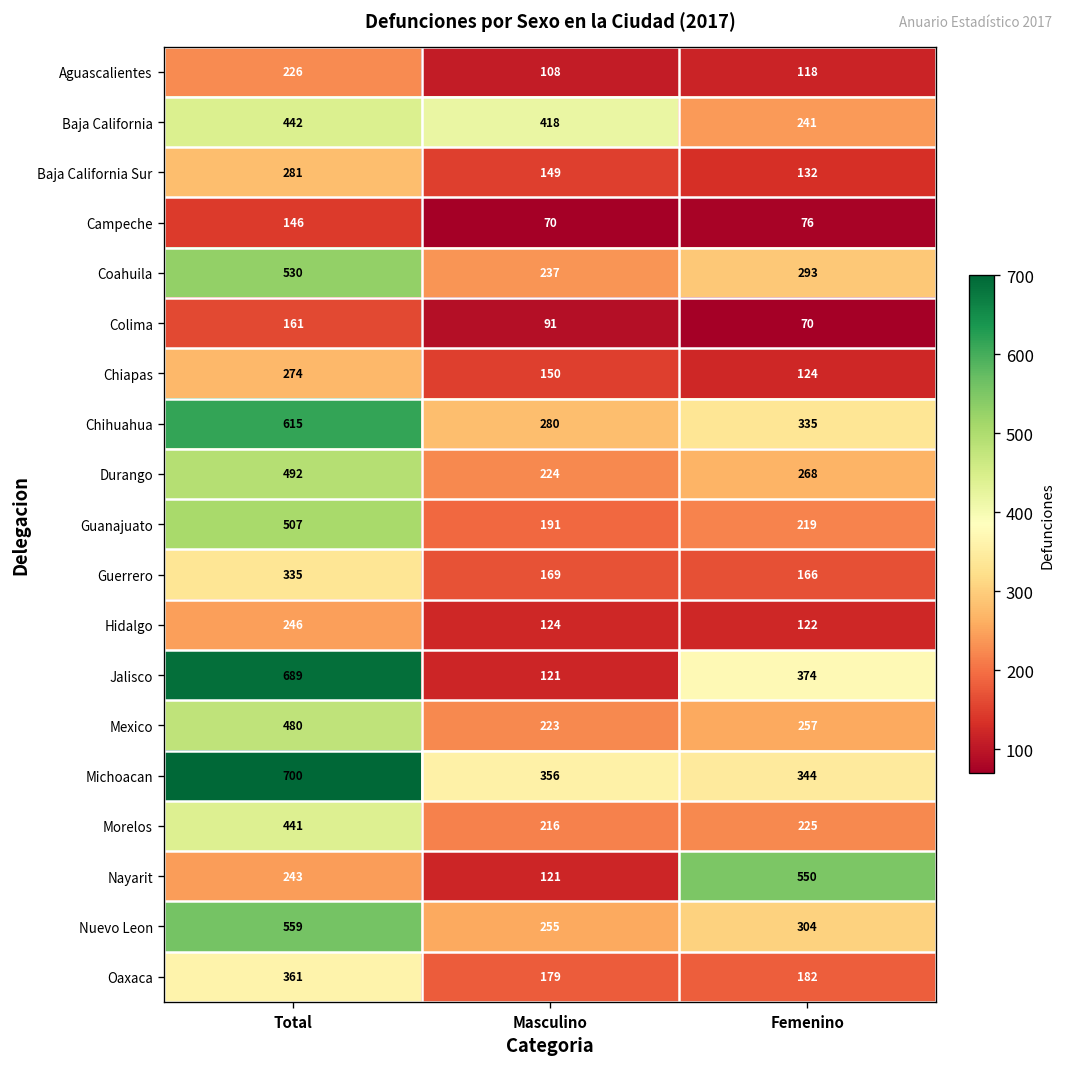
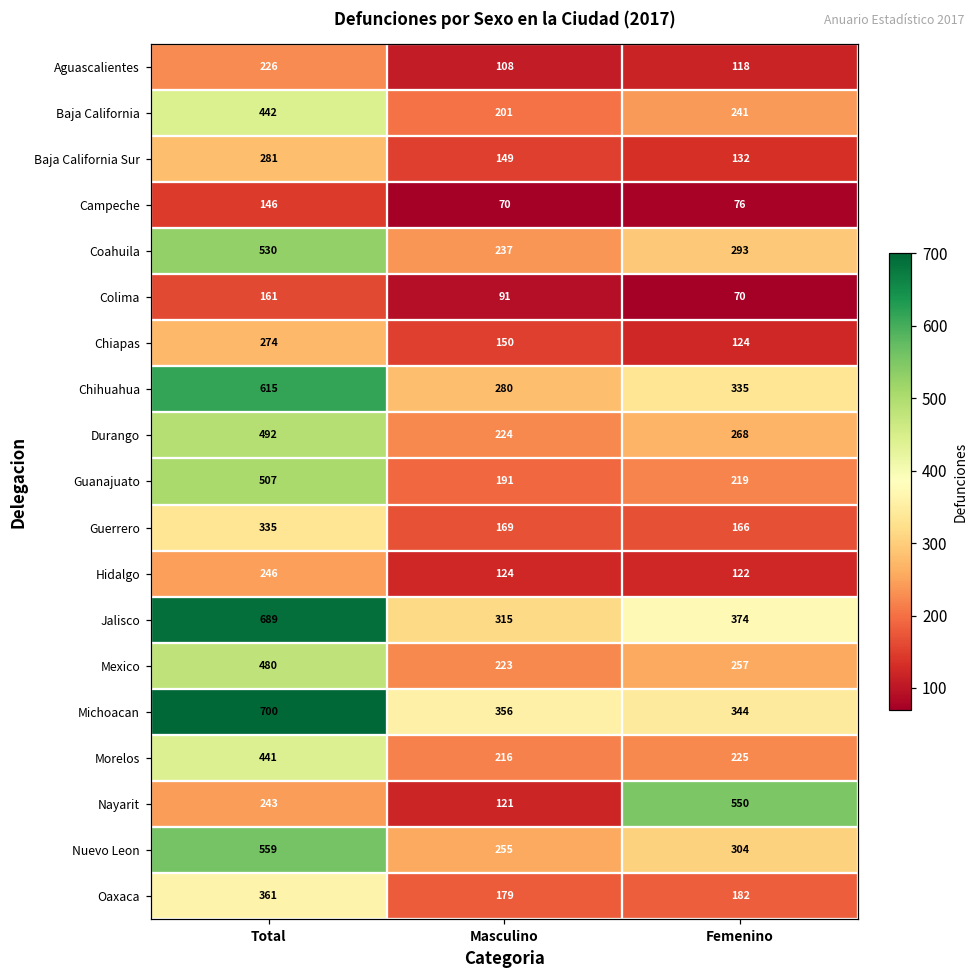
Baja California, Masculino: 418 -> 201
Jalisco, Masculino: 121 -> 315
